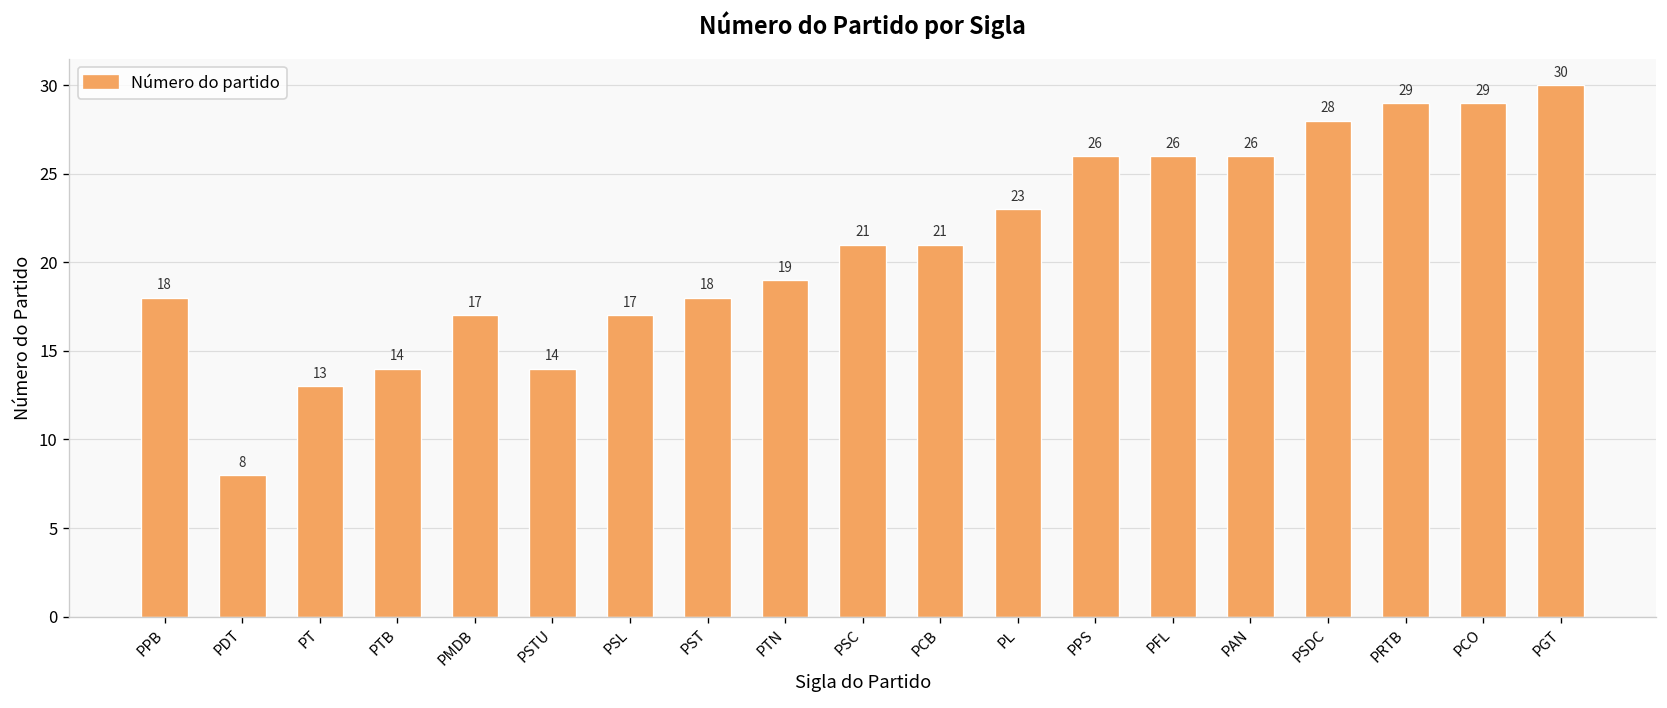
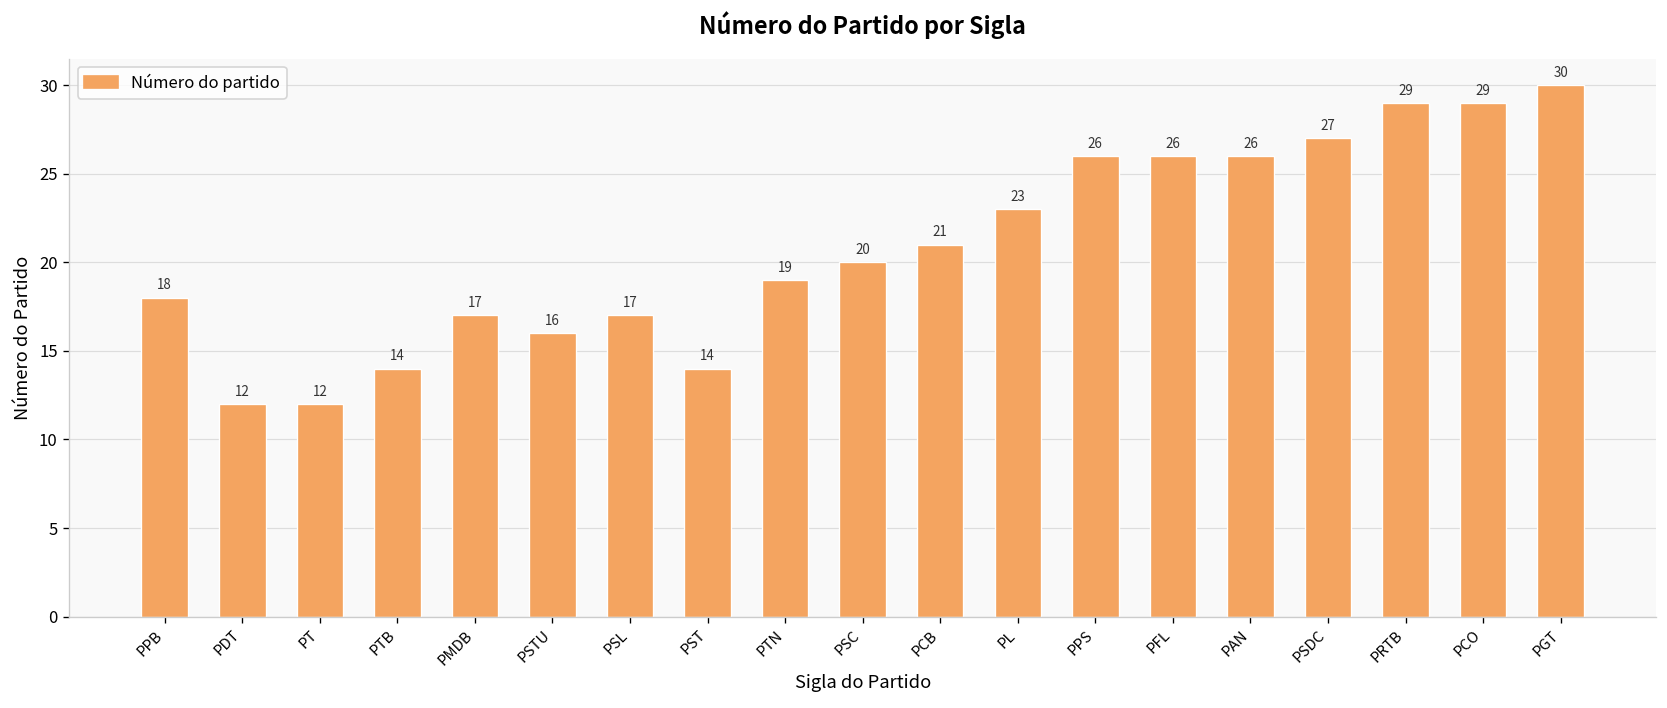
PDT: 8 -> 12
PT: 13 -> 12
PSTU: 14 -> 16
PST: 18 -> 14
PSC: 21 -> 20
PSDC: 28 -> 27
